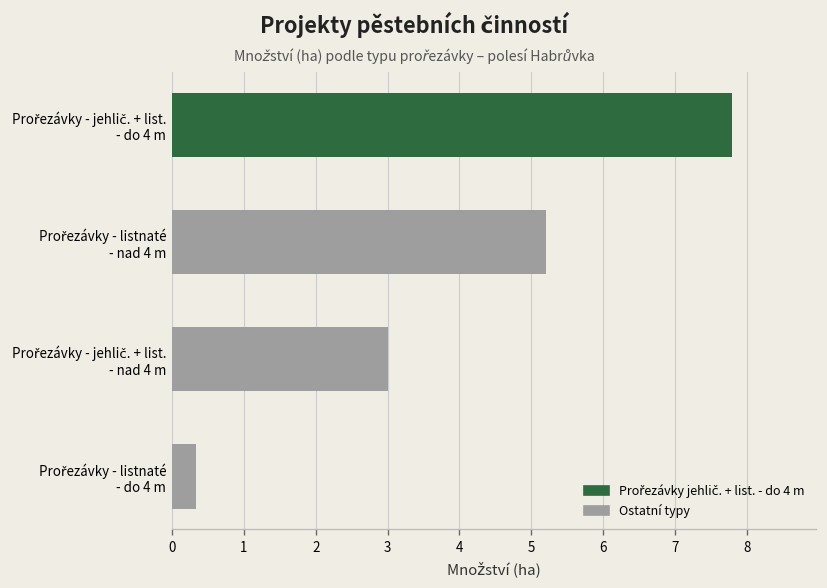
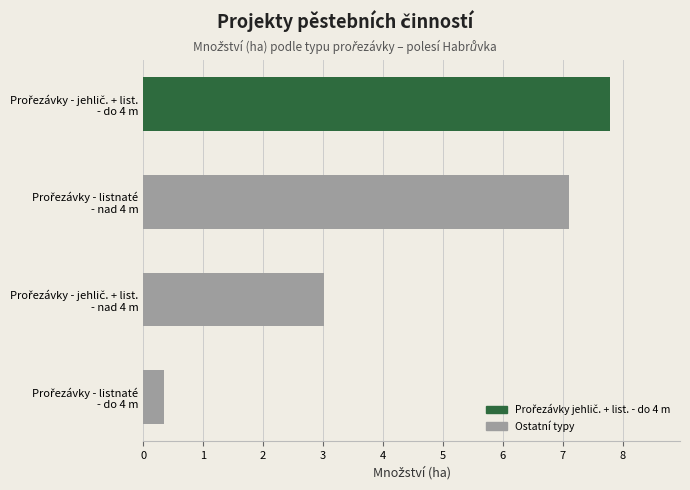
Prořezávky - listnaté - nad 4 m: 5.2 -> 7.1
